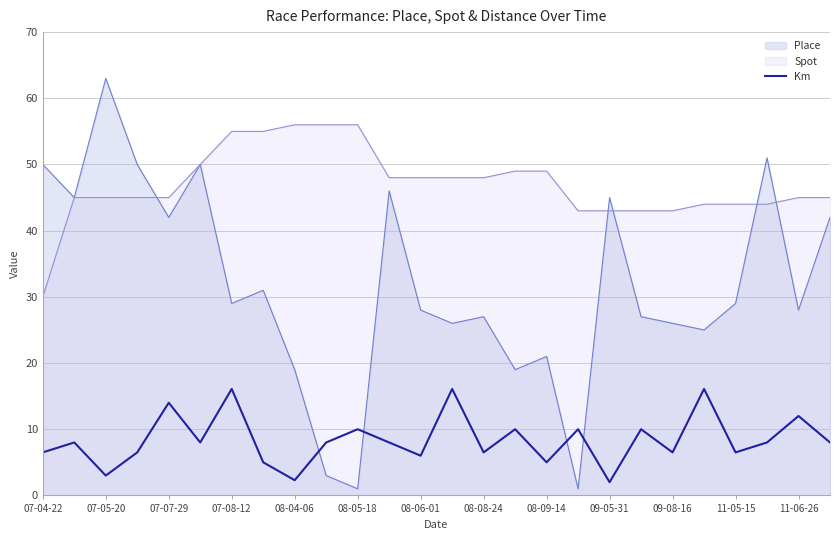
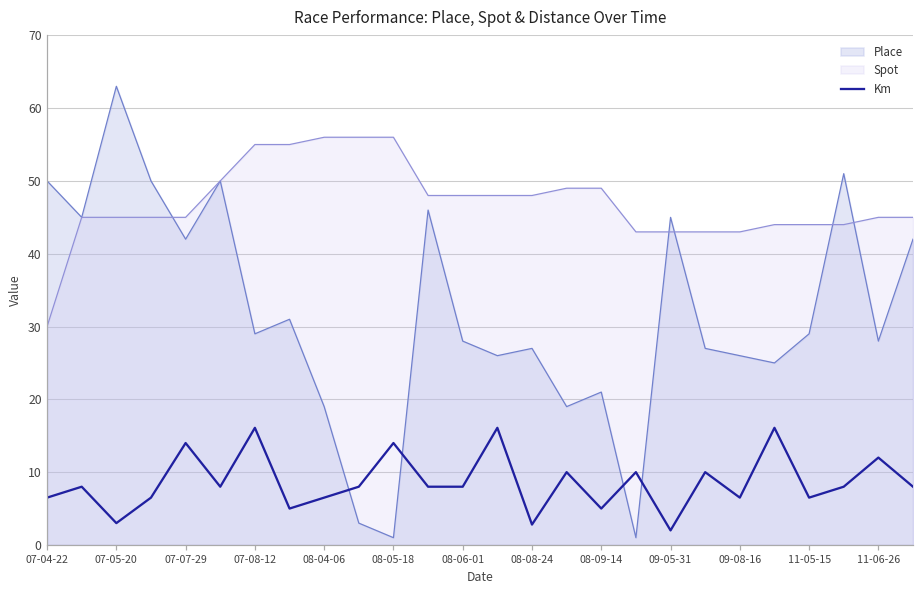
Km, 08-04-06: 2 -> 7
Km, 08-05-18: 10 -> 14
Km, 08-06-01: 6 -> 8
Km, 08-08-24: 7 -> 3
